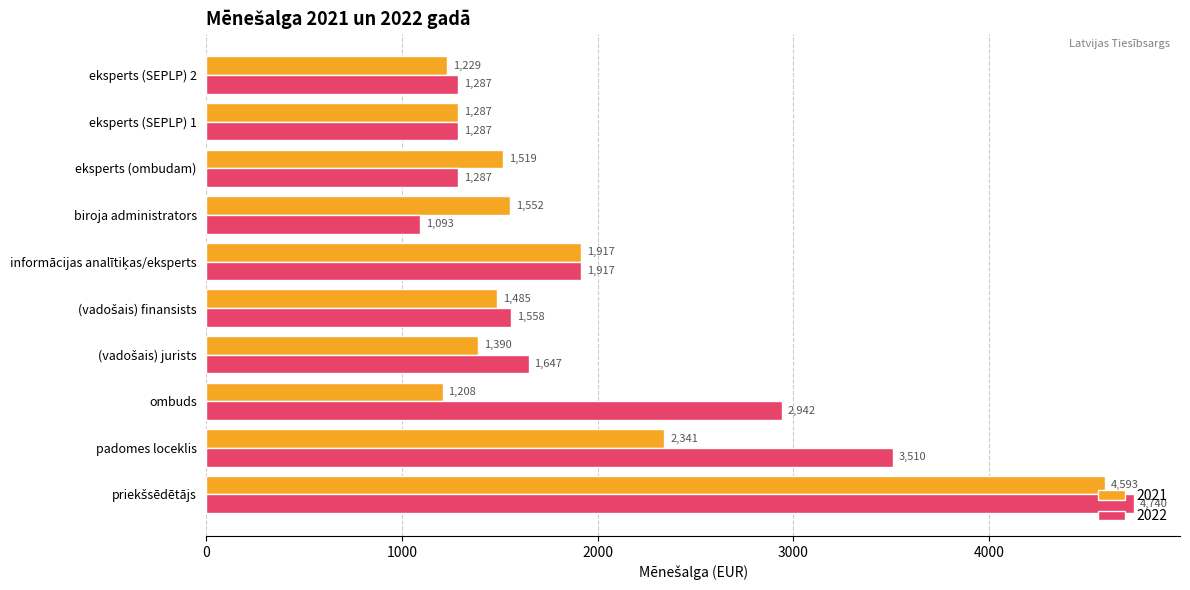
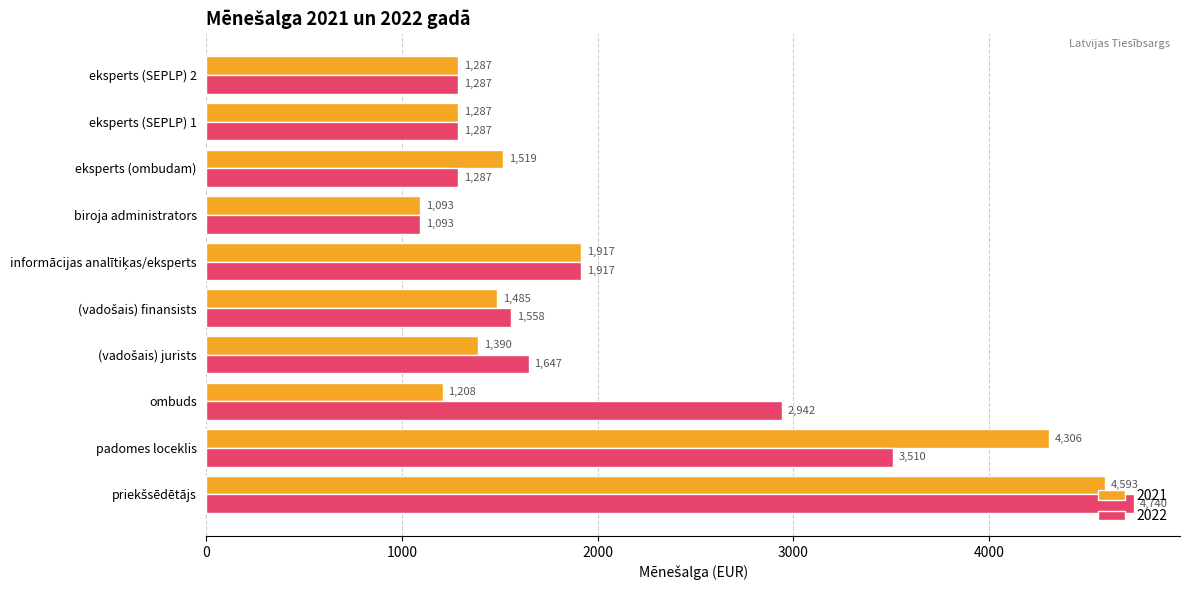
2021, eksperts (SEPLP) 2: 1,229 -> 1,287
2021, biroja administrators: 1,552 -> 1,093
2021, padomes loceklis: 2,341 -> 4,306
